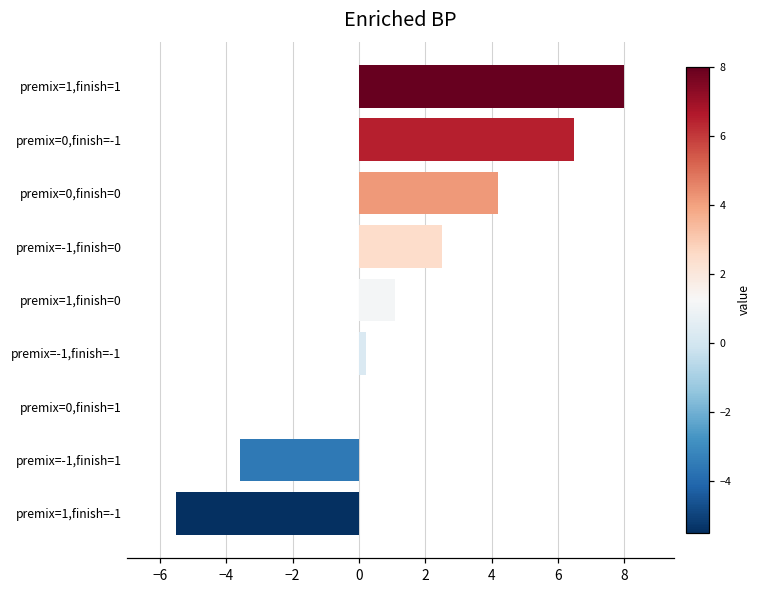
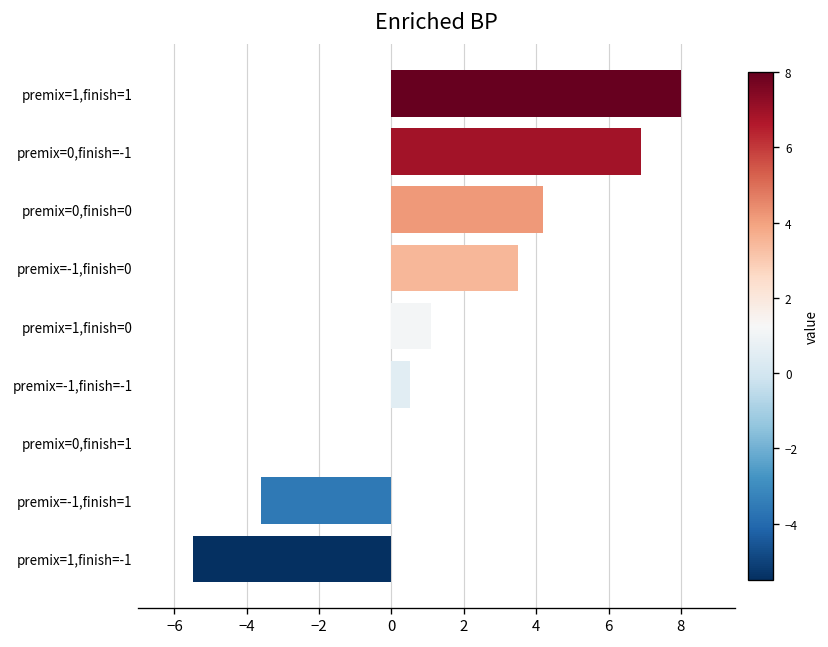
premix=0,finish=-1: 6.5 -> 6.9
premix=-1,finish=0: 2.5 -> 3.5
premix=-1,finish=-1: 0.2 -> 0.5
